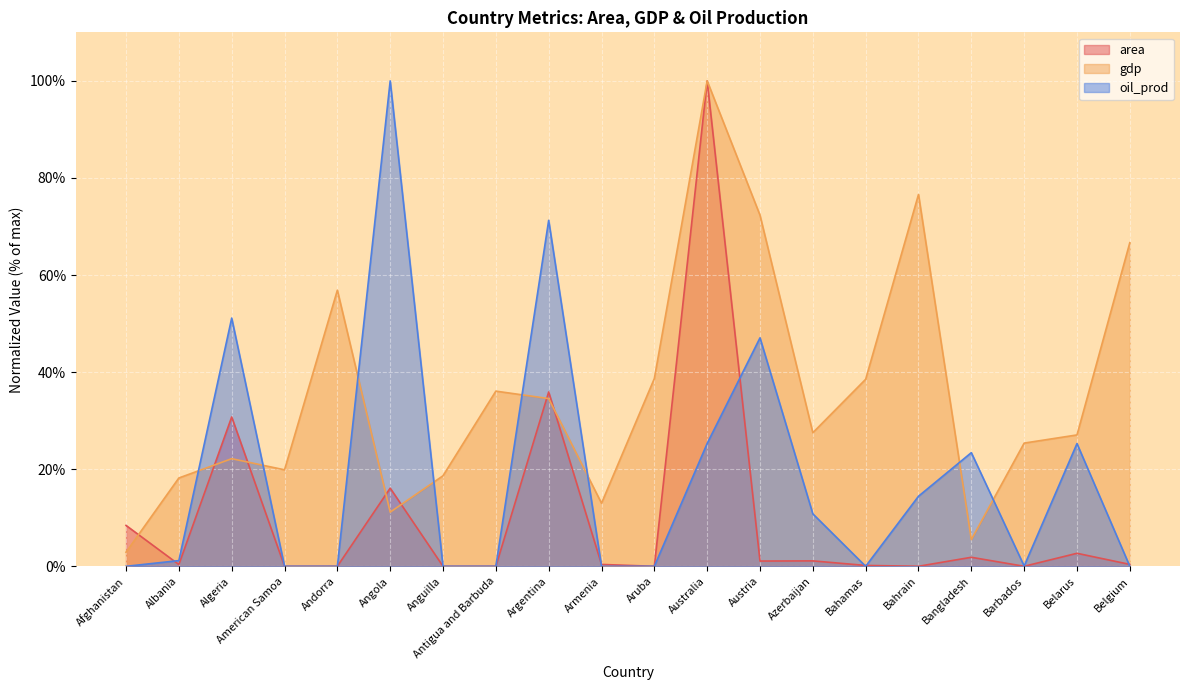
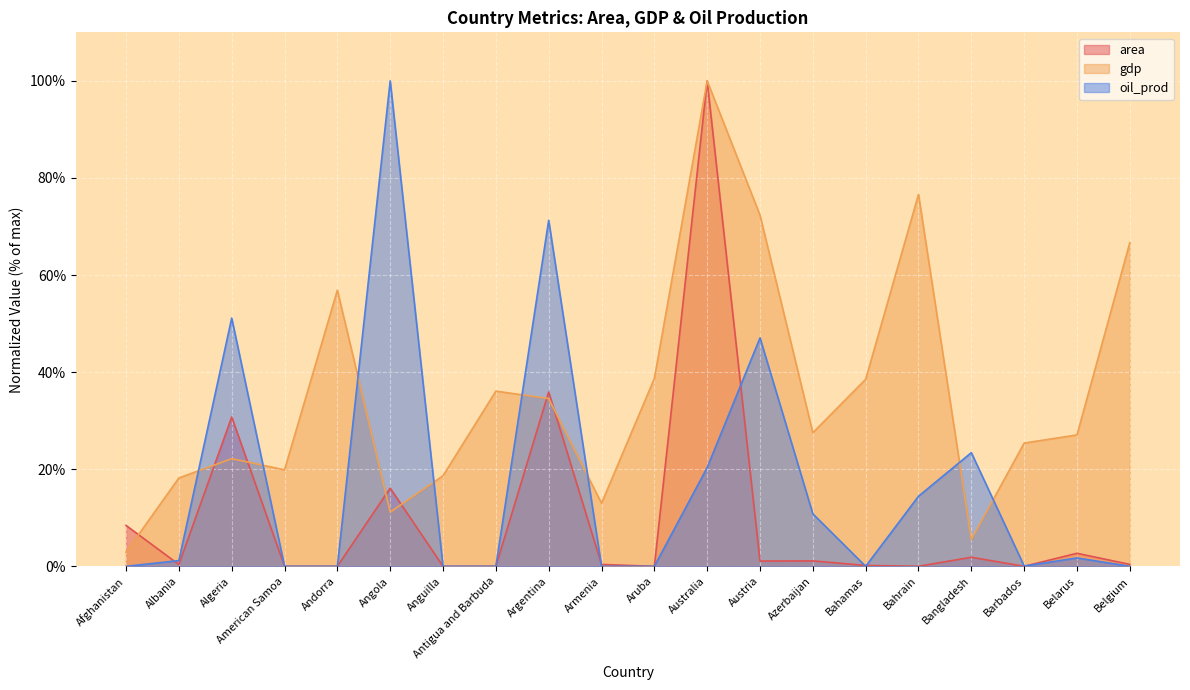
oil_prod, Australia: 25% -> 20%
oil_prod, Belarus: 25% -> 2%
